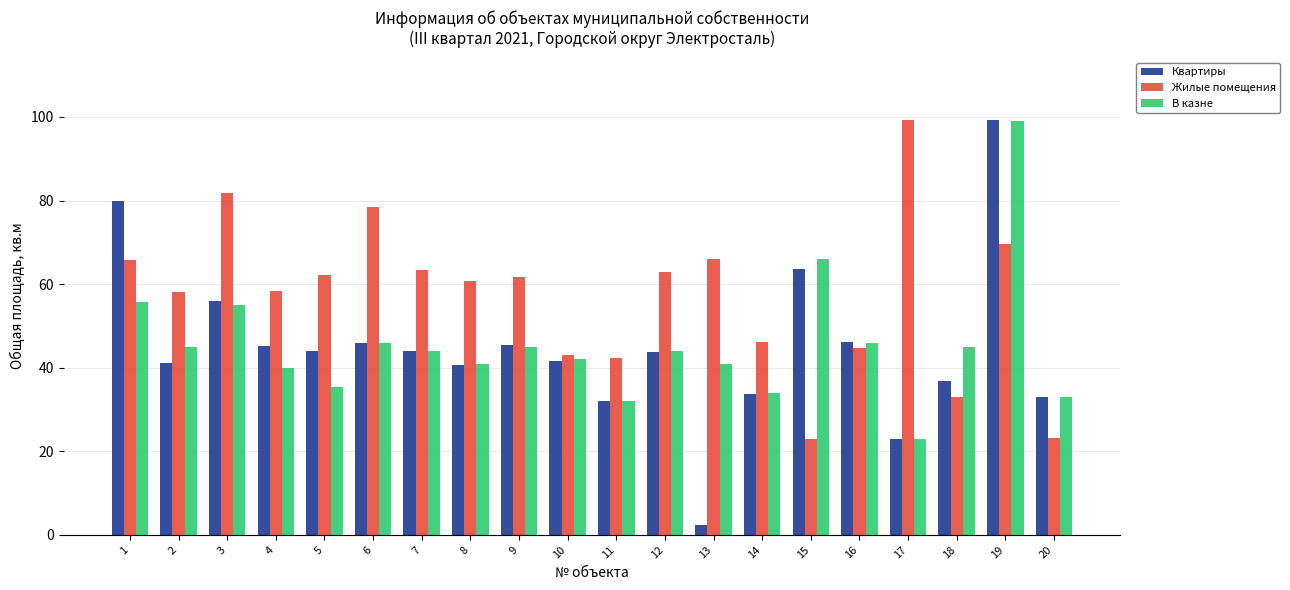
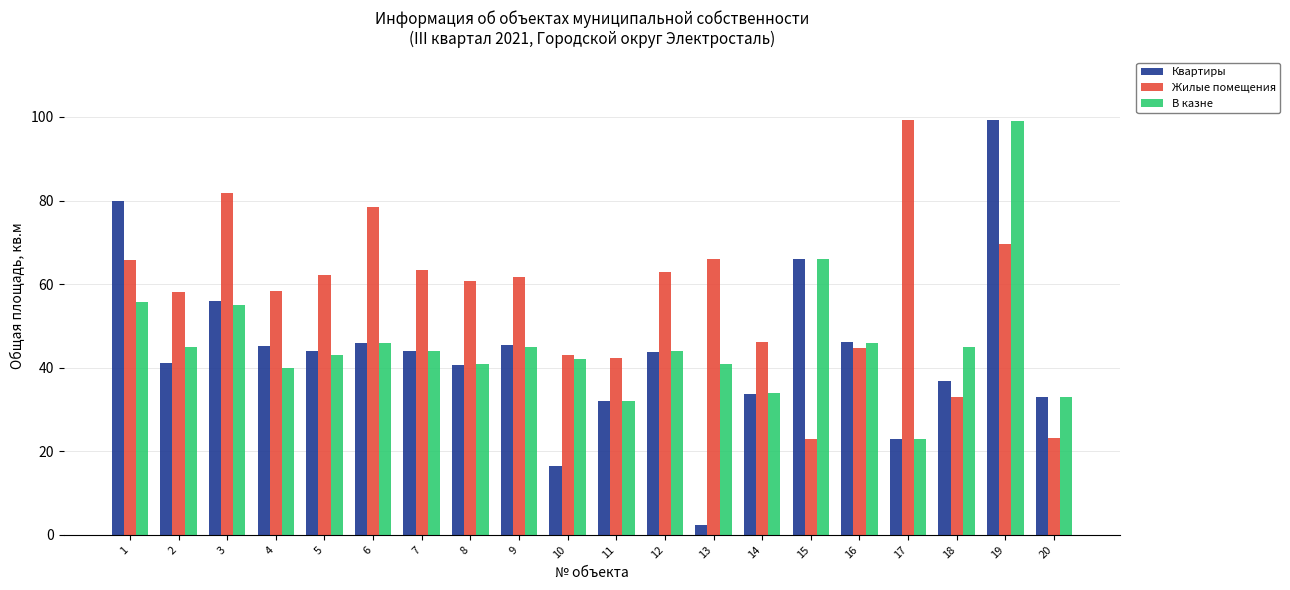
В казне, 5: 36 -> 43
Квартиры, 10: 42 -> 17
Квартиры, 15: 64 -> 66
